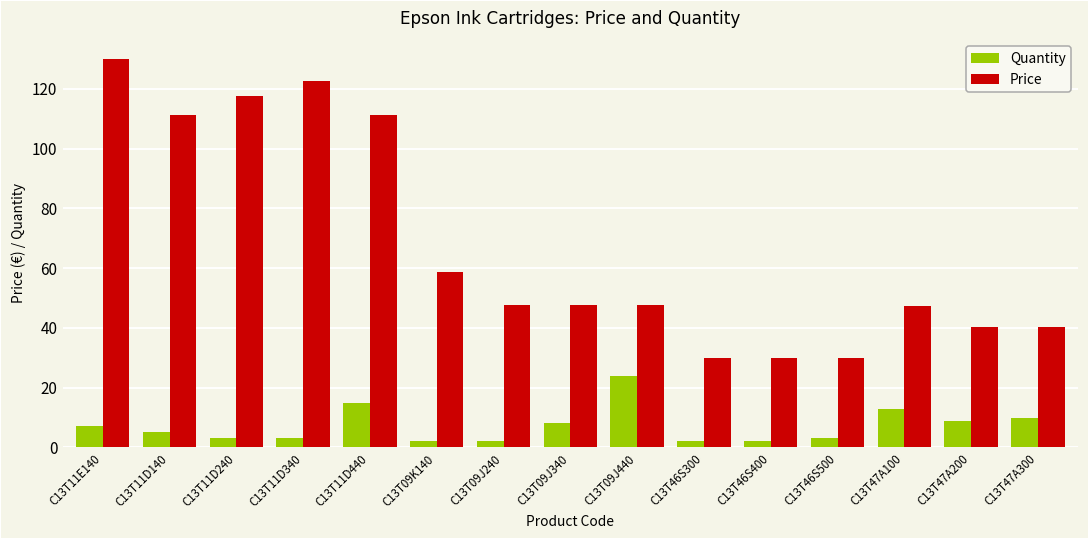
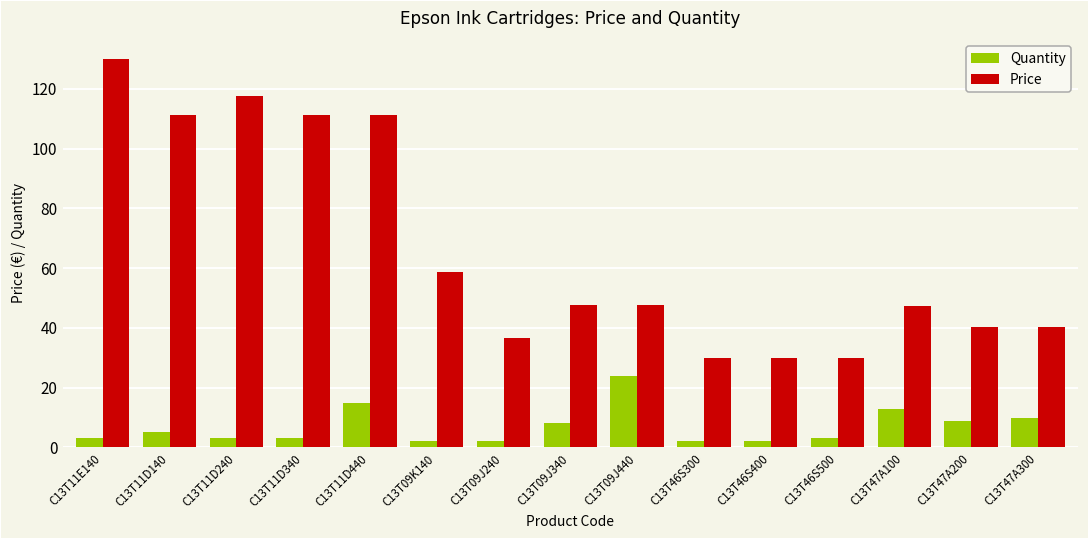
Quantity, C13T11E140: 7 -> 3
Price, C13T11D340: 122 -> 111
Price, C13T09J240: 48 -> 37
